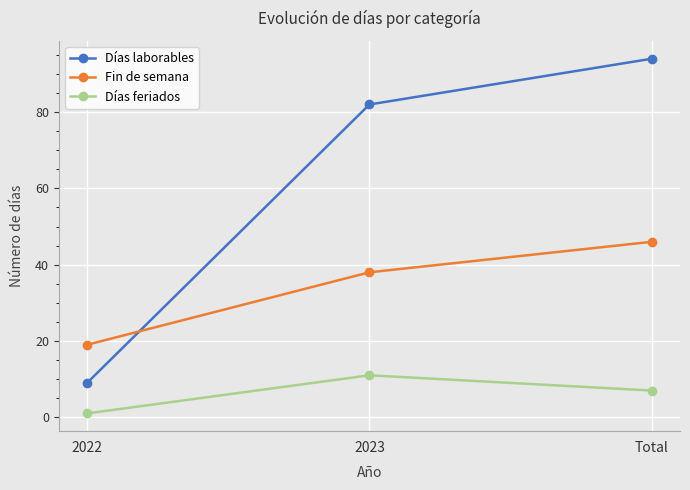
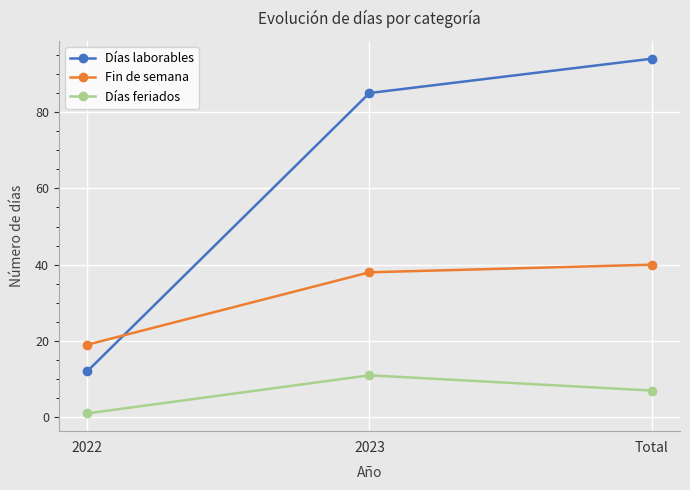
Días laborables, 2022: 9 -> 12
Días laborables, 2023: 82 -> 85
Fin de semana, Total: 46 -> 40
